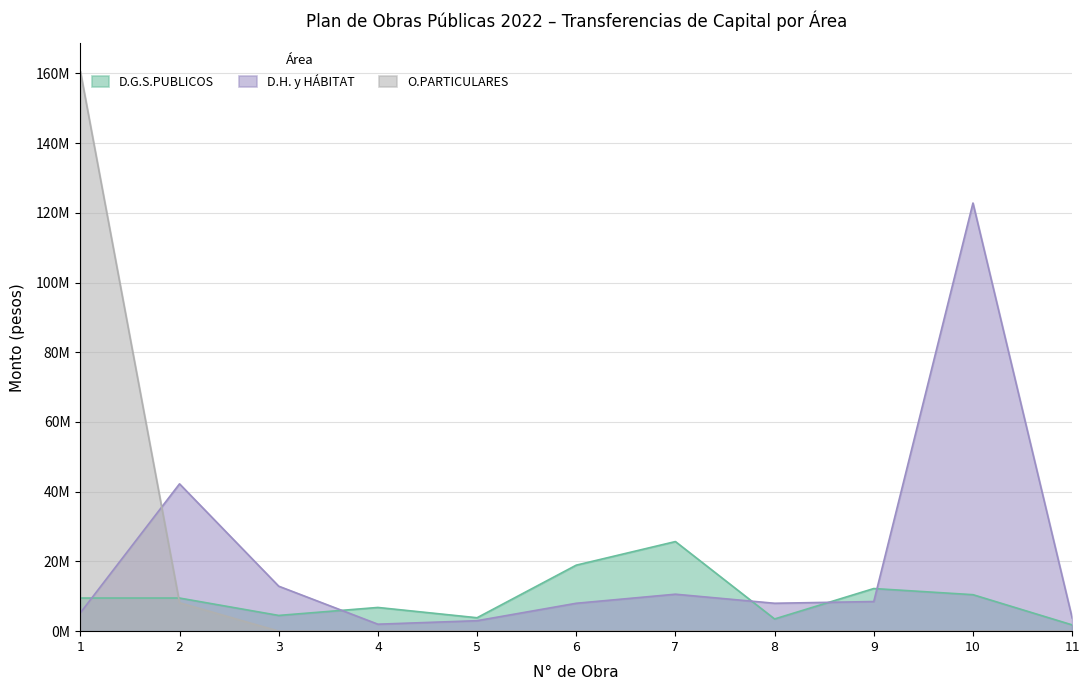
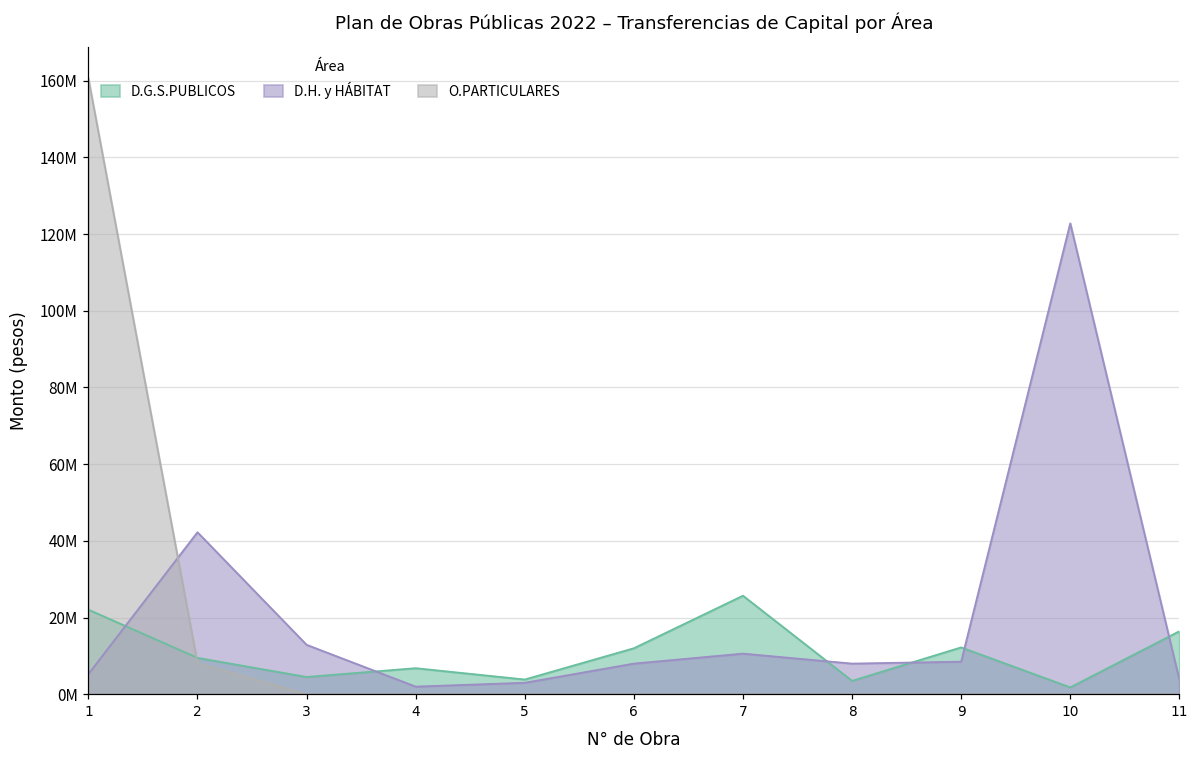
D.G.S.PUBLICOS, 1: 10000000 -> 22000000
D.G.S.PUBLICOS, 6: 19000000 -> 12000000
D.G.S.PUBLICOS, 10: 10000000 -> 2000000
D.G.S.PUBLICOS, 11: 2000000 -> 16000000
